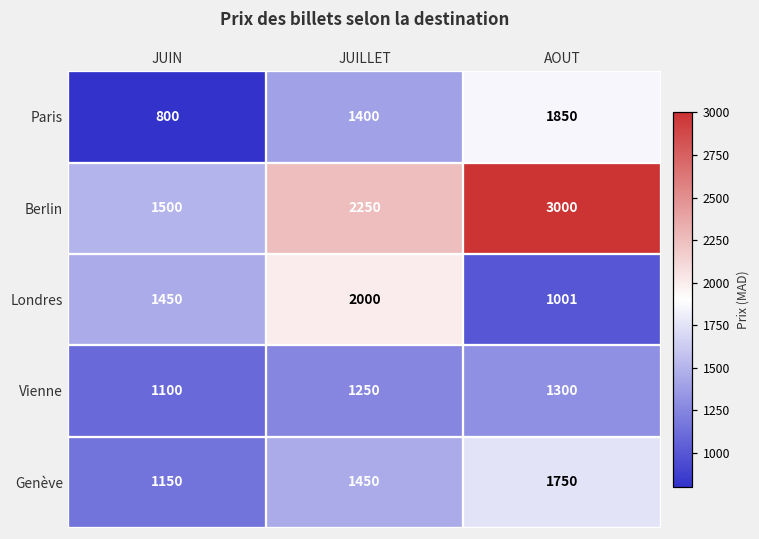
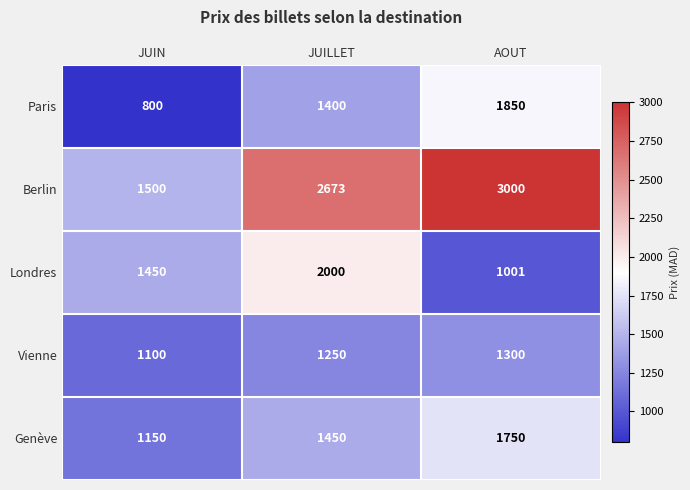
Berlin, JUILLET: 2250 -> 2673
